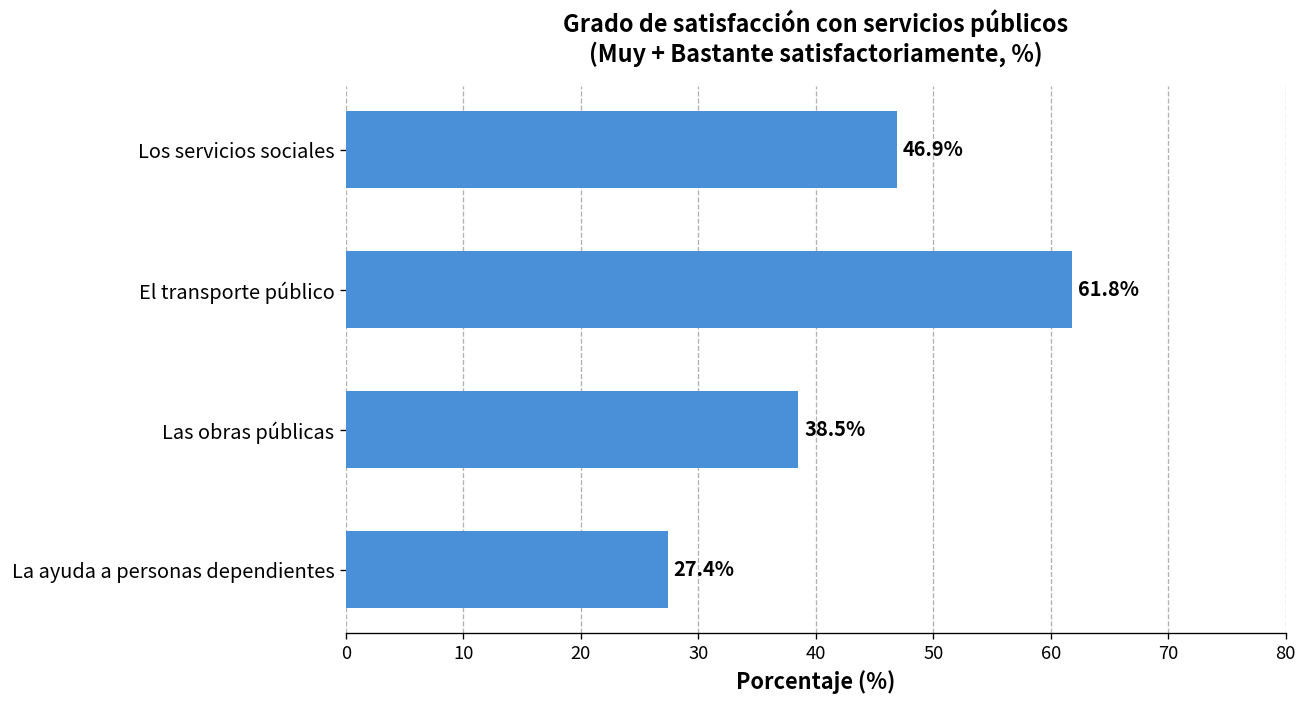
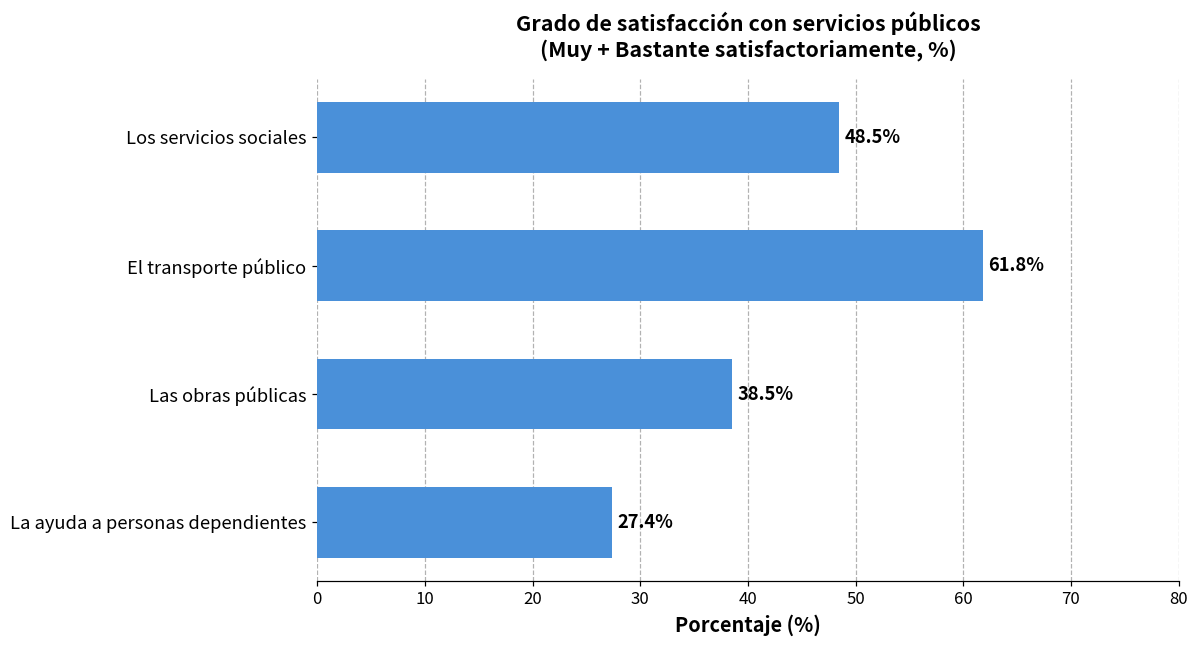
Los servicios sociales: 46.9% -> 48.5%
